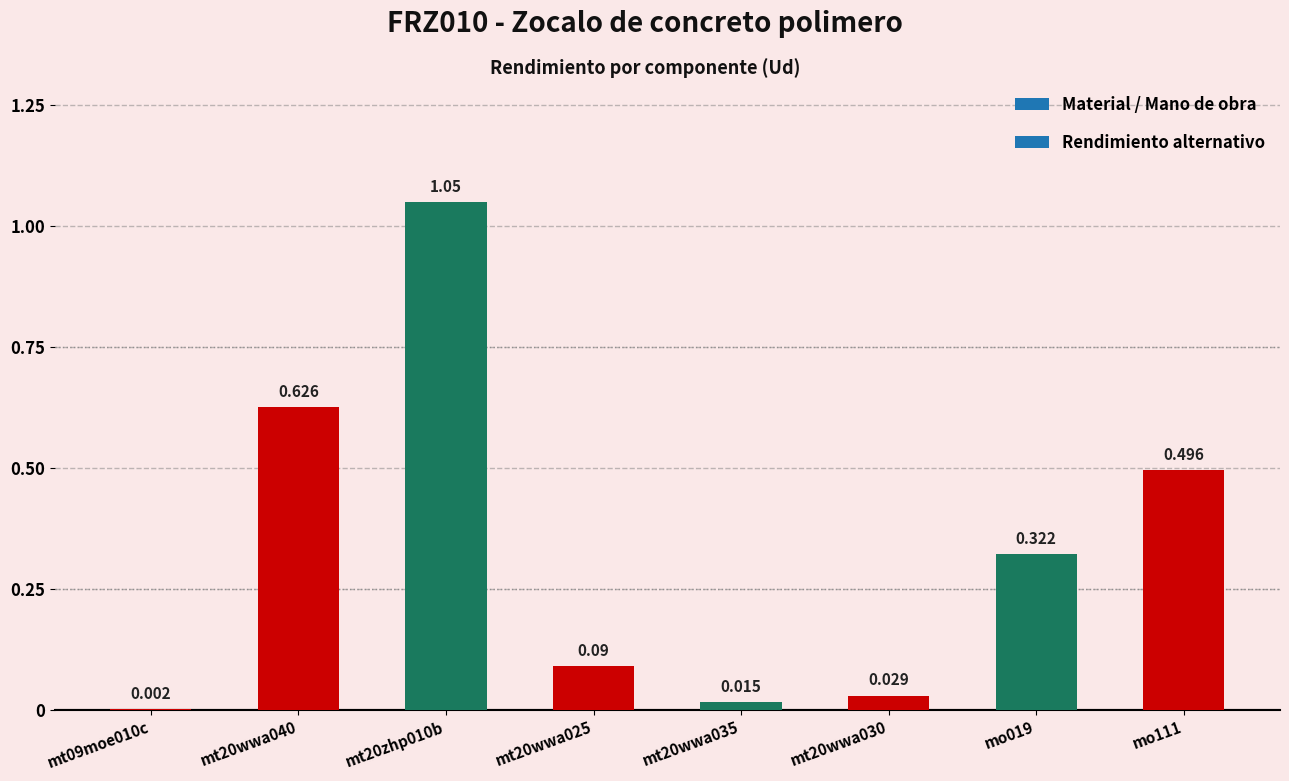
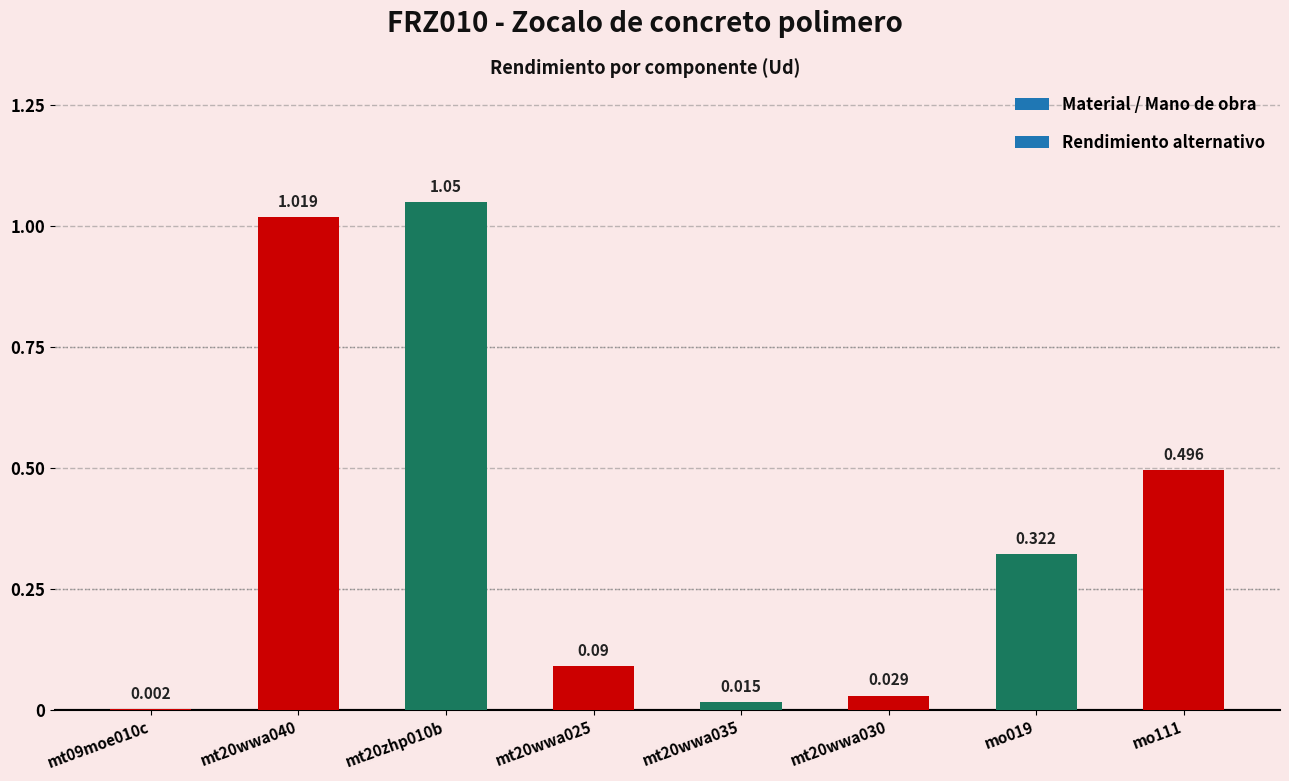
mt20wwa040: 0.626 -> 1.019
